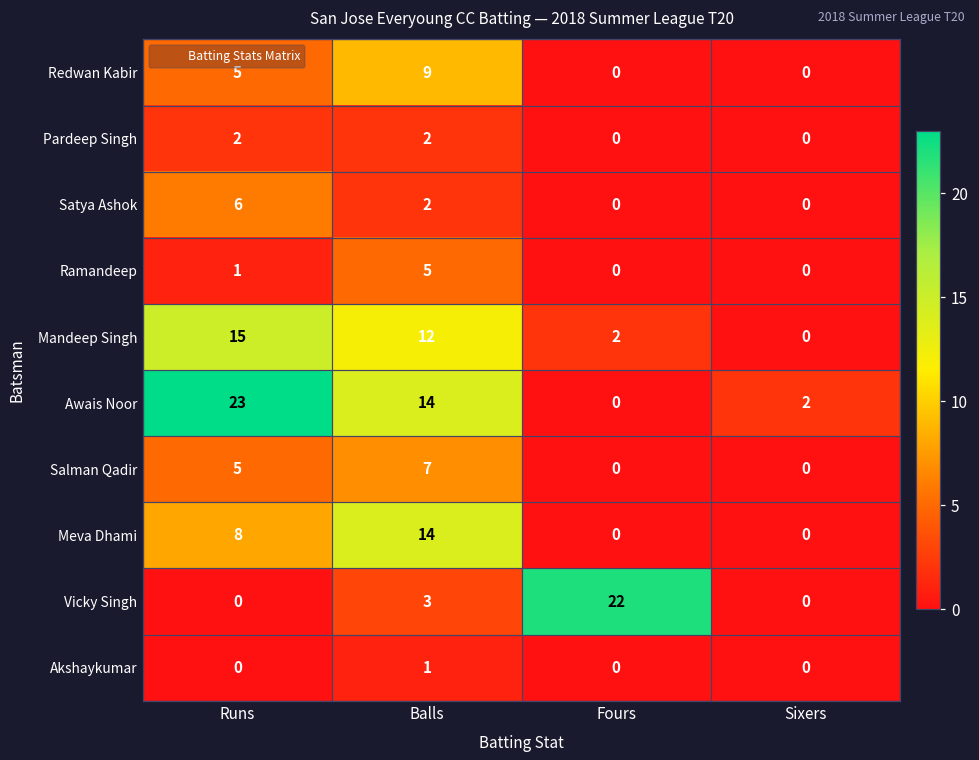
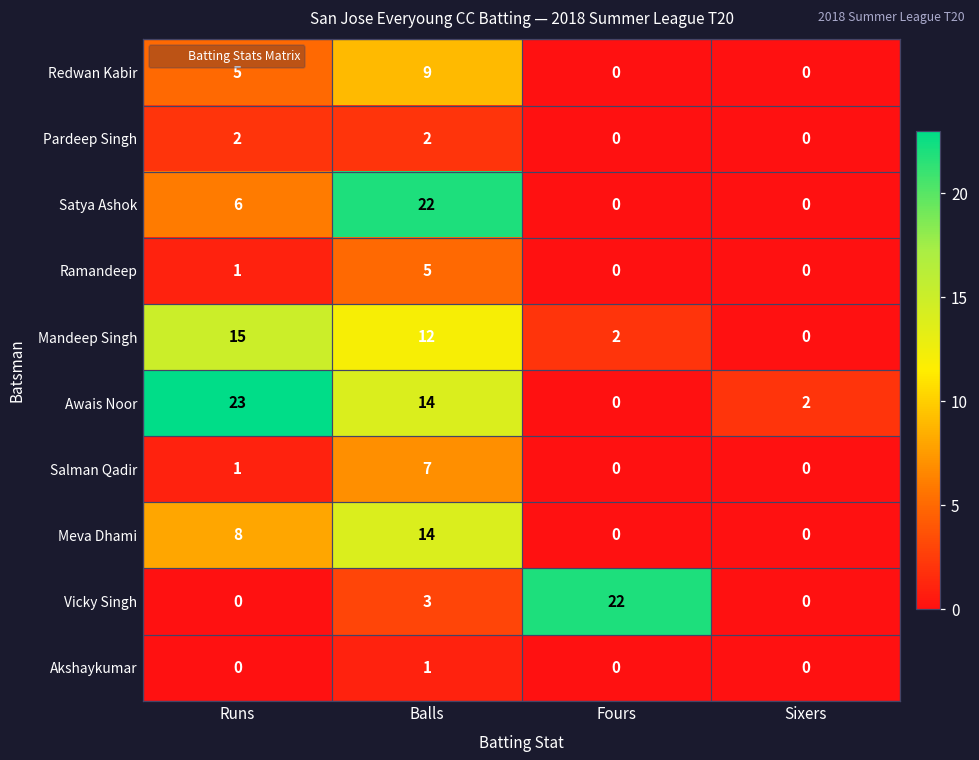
Satya Ashok, Balls: 2 -> 22
Salman Qadir, Runs: 5 -> 1
